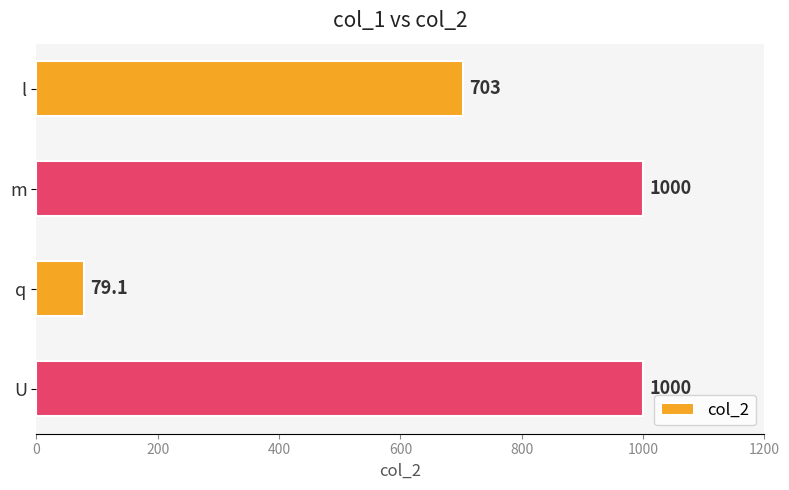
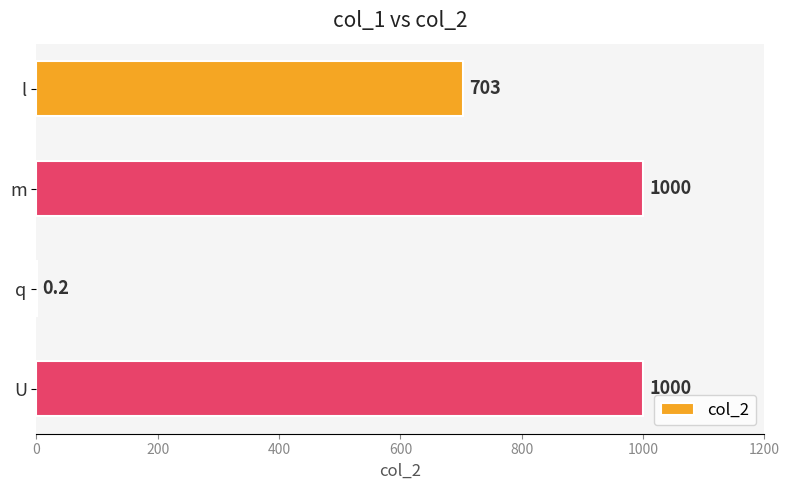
q: 79.1 -> 0.2
